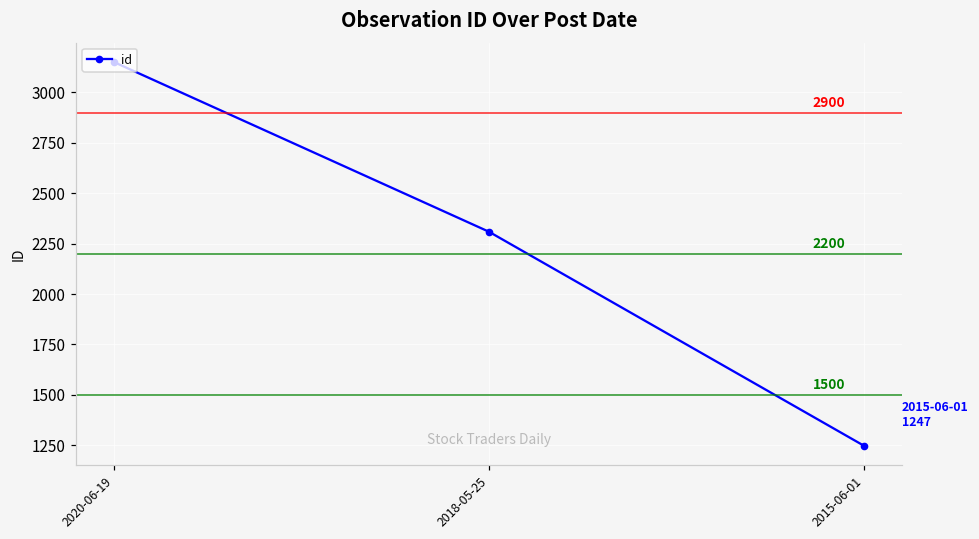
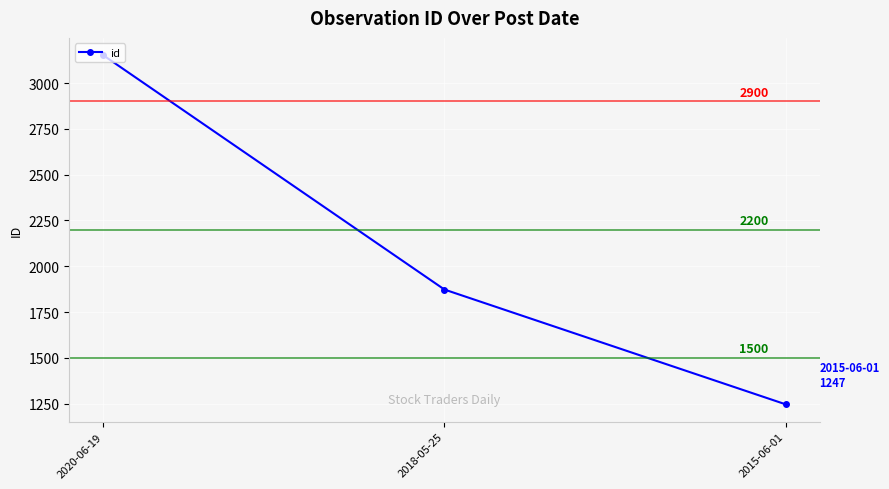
2018-05-25: 2310 -> 1870
